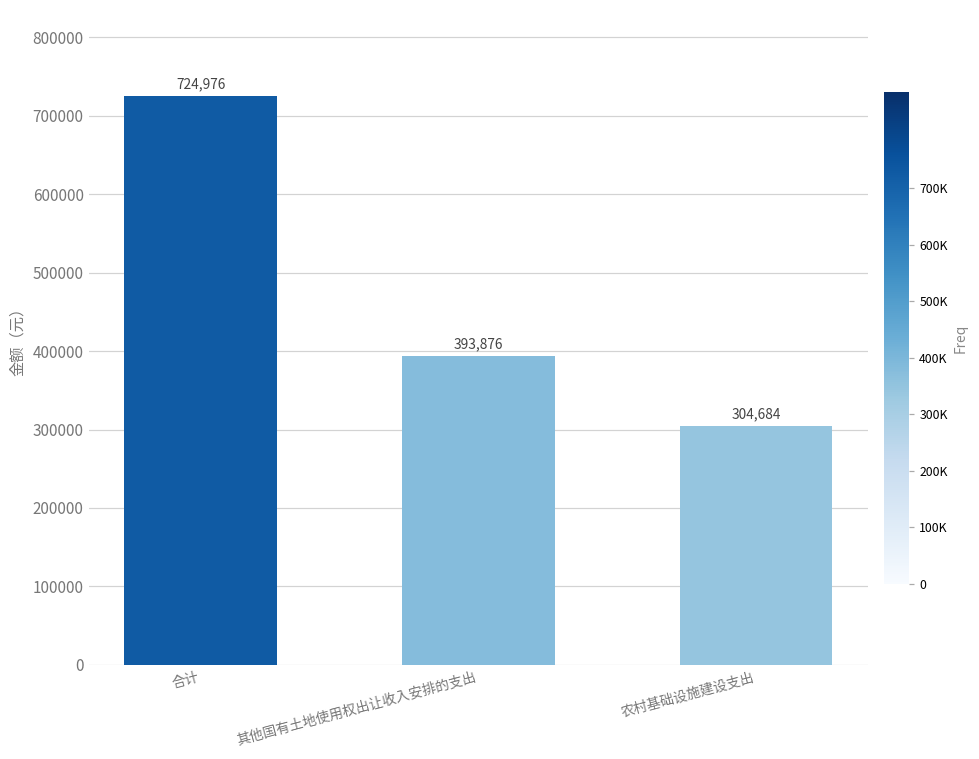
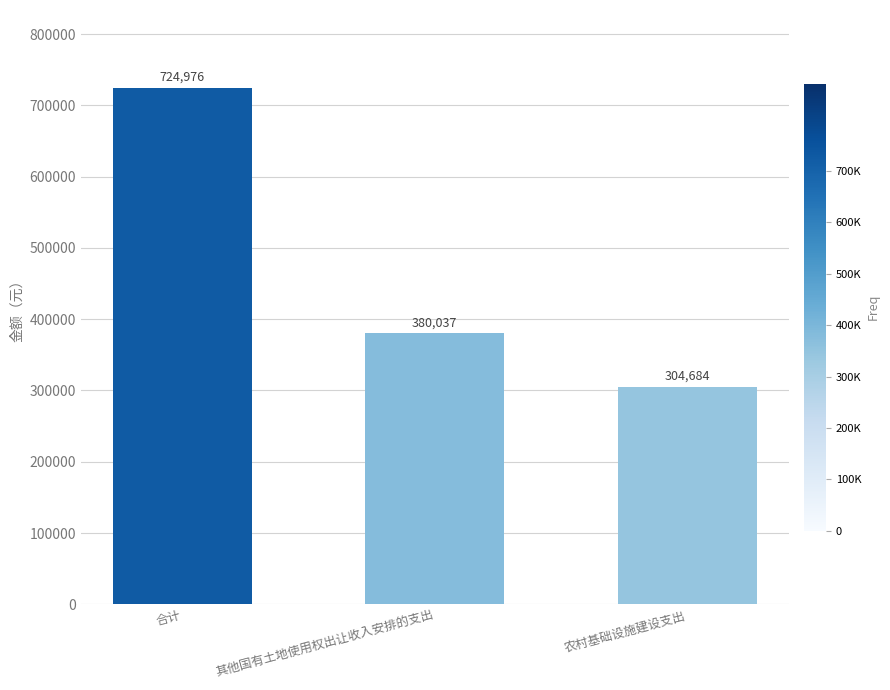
其他国有土地使用权出让收入安排的支出: 393,876 -> 380,037
